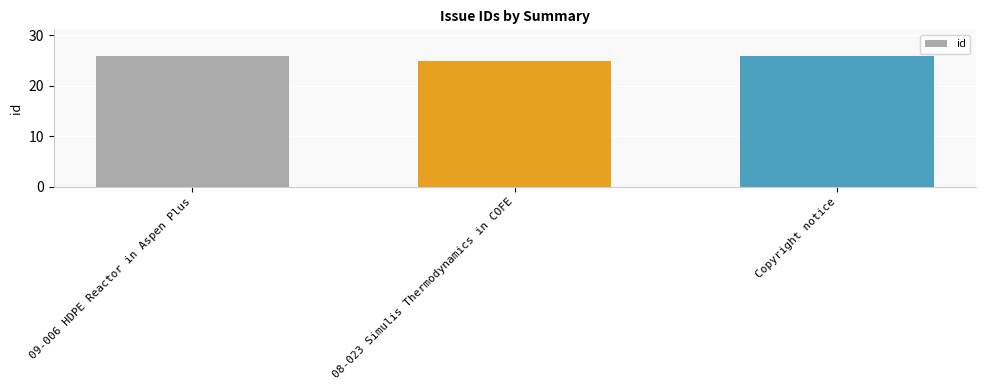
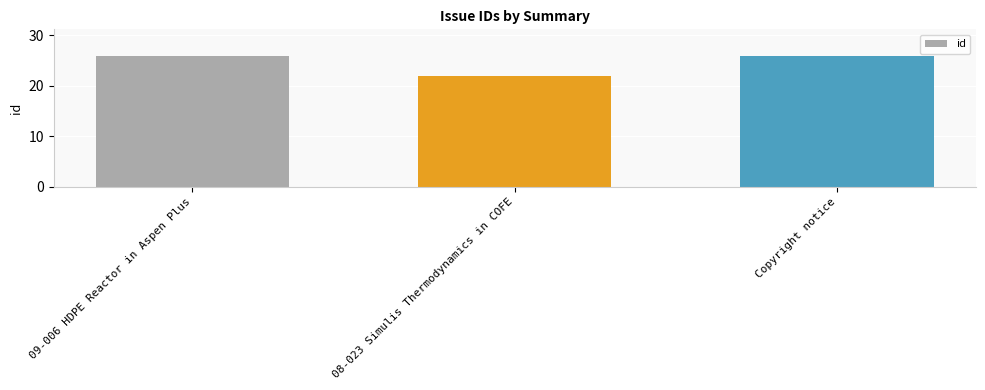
08-023 Simulis Thermodynamics in COFE: 25 -> 22
